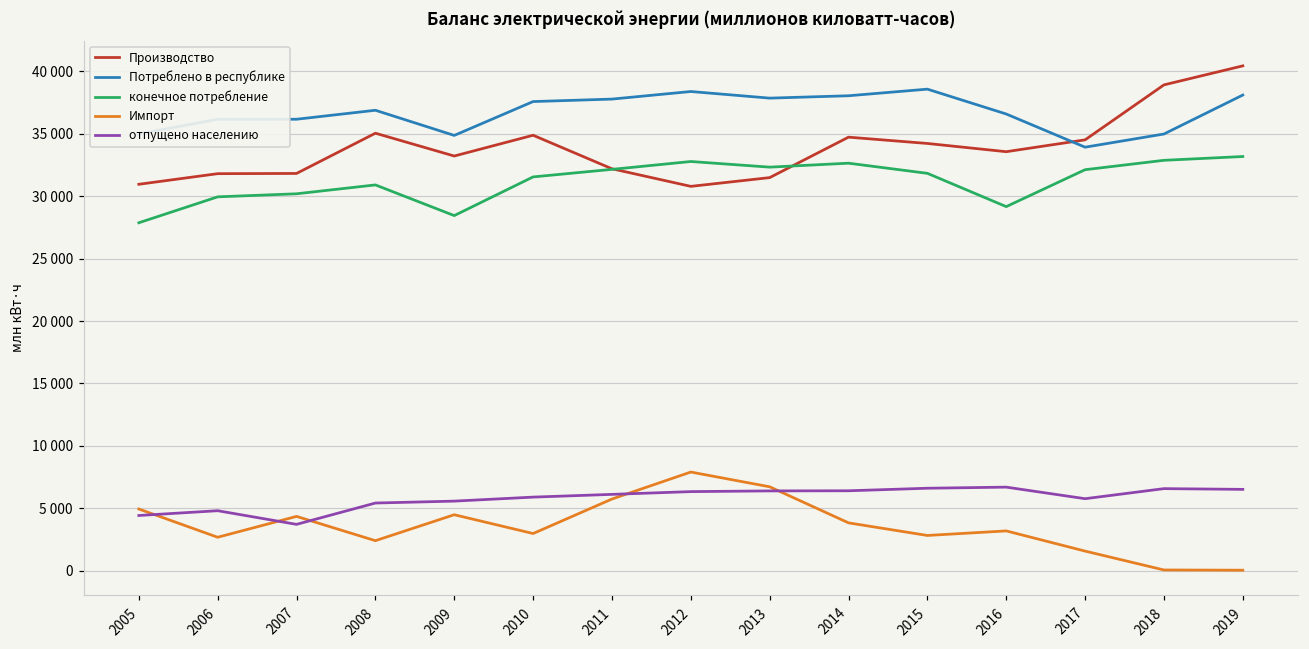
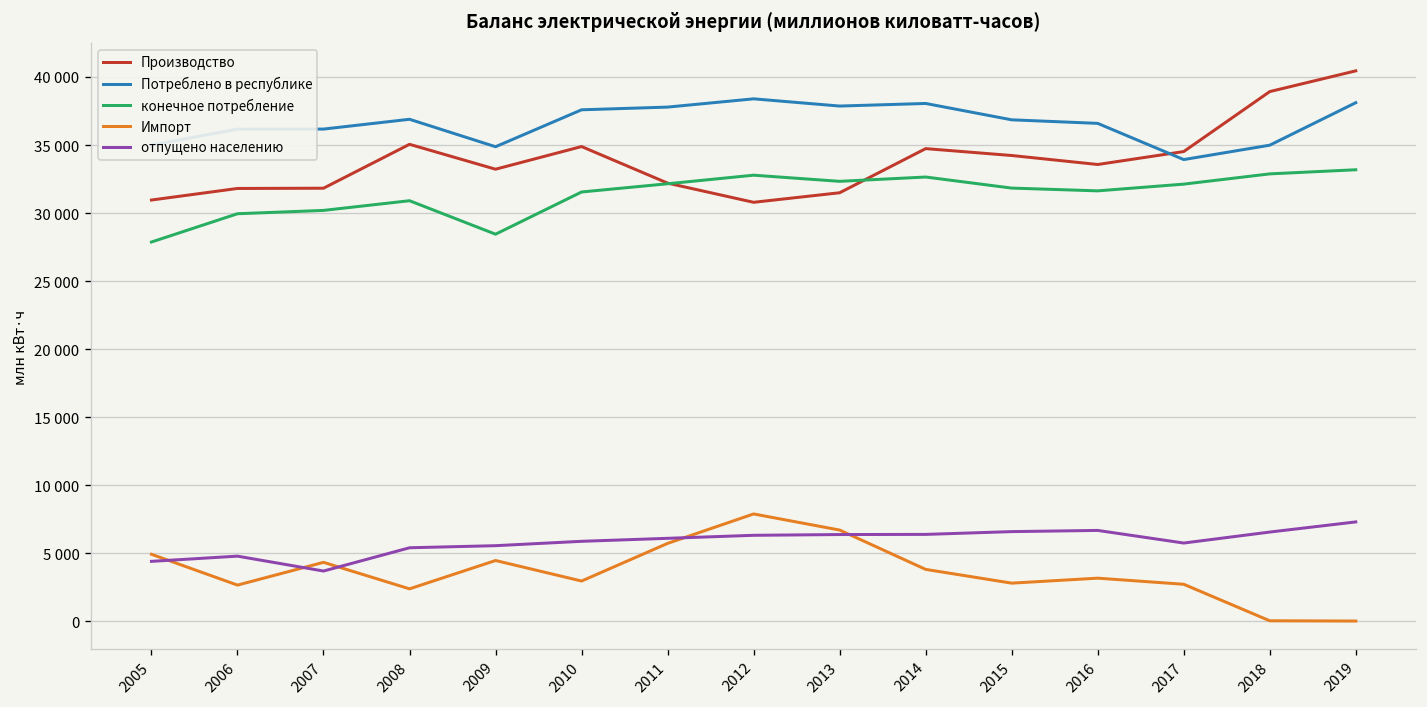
Потреблено в республике, 2015: 38600 -> 36900
конечное потребление, 2016: 29200 -> 31600
Импорт, 2017: 1600 -> 2700
отпущено населению, 2019: 6500 -> 7300
